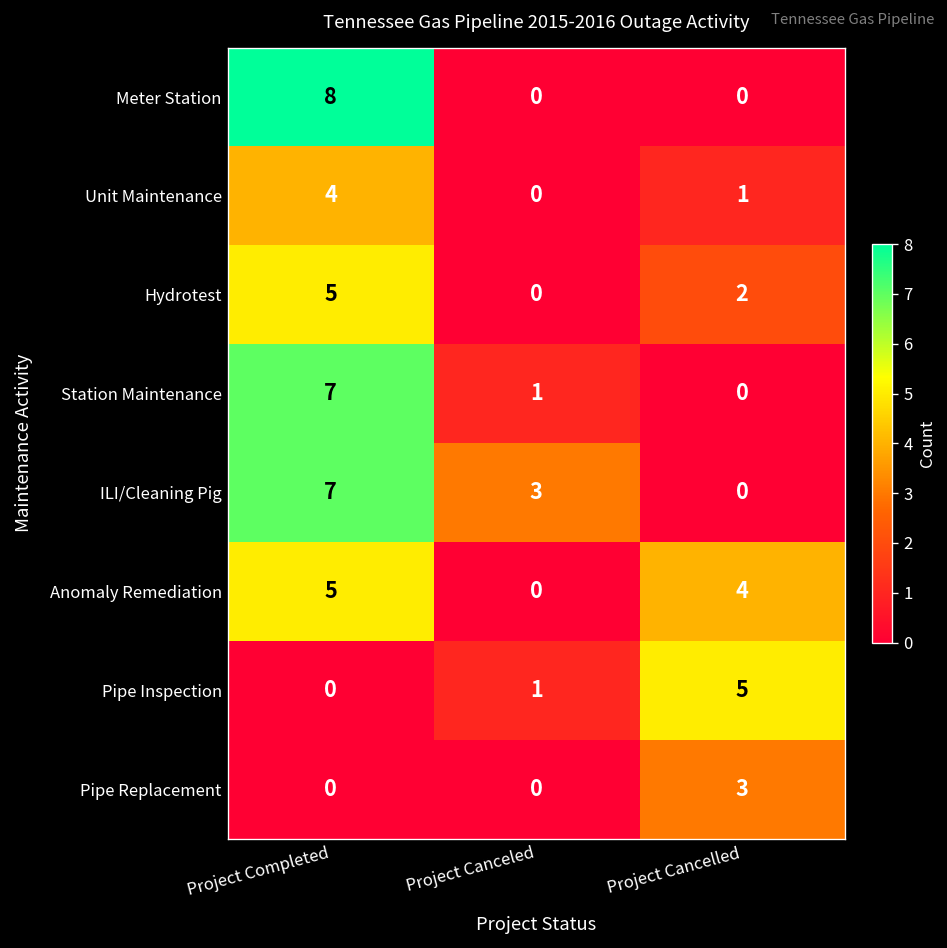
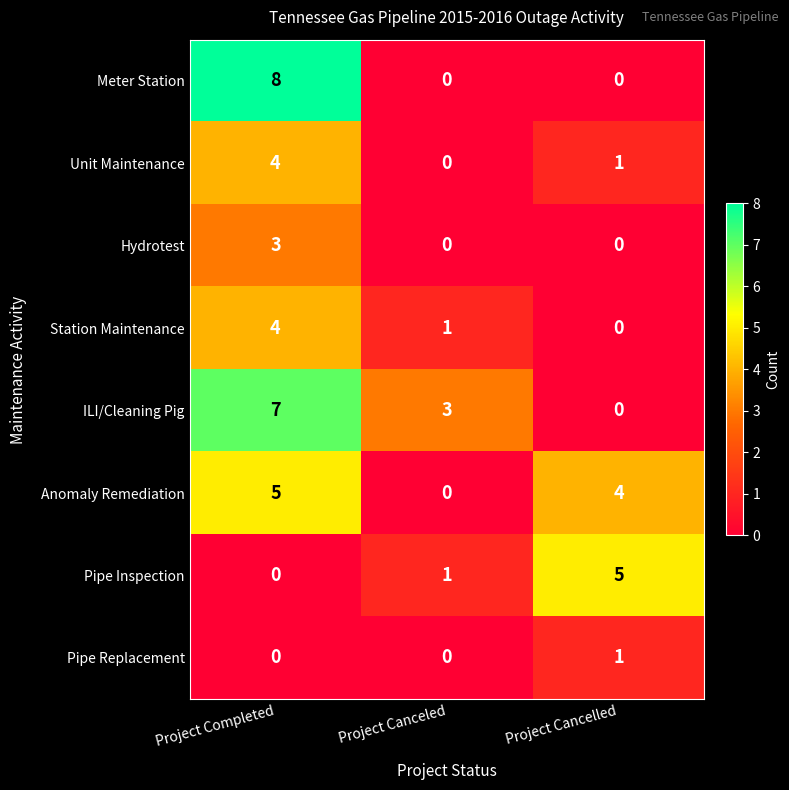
Hydrotest, Project Completed: 5 -> 3
Hydrotest, Project Cancelled: 2 -> 0
Station Maintenance, Project Completed: 7 -> 4
Pipe Replacement, Project Cancelled: 3 -> 1
